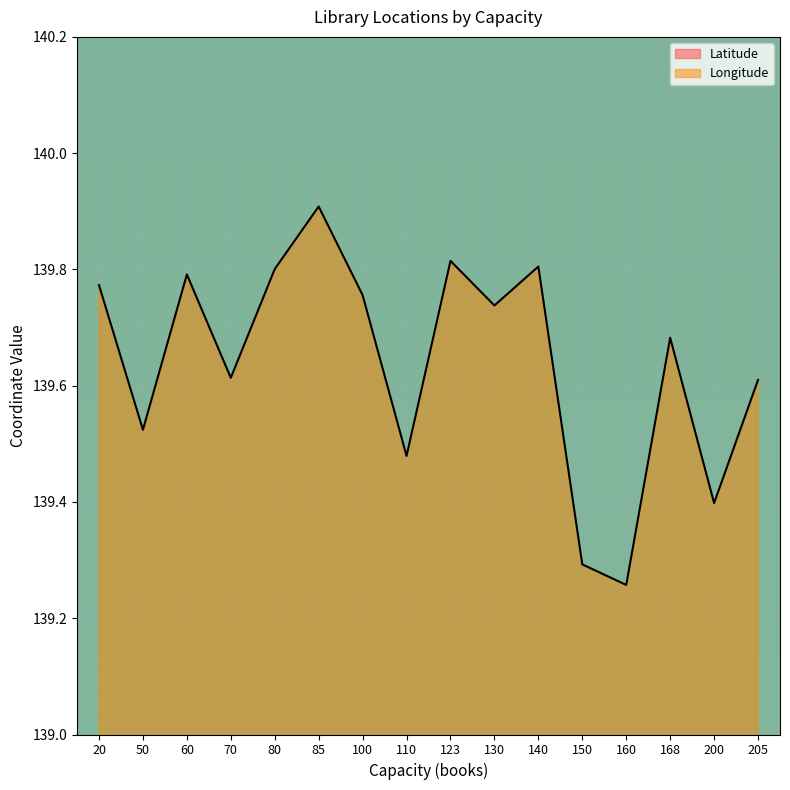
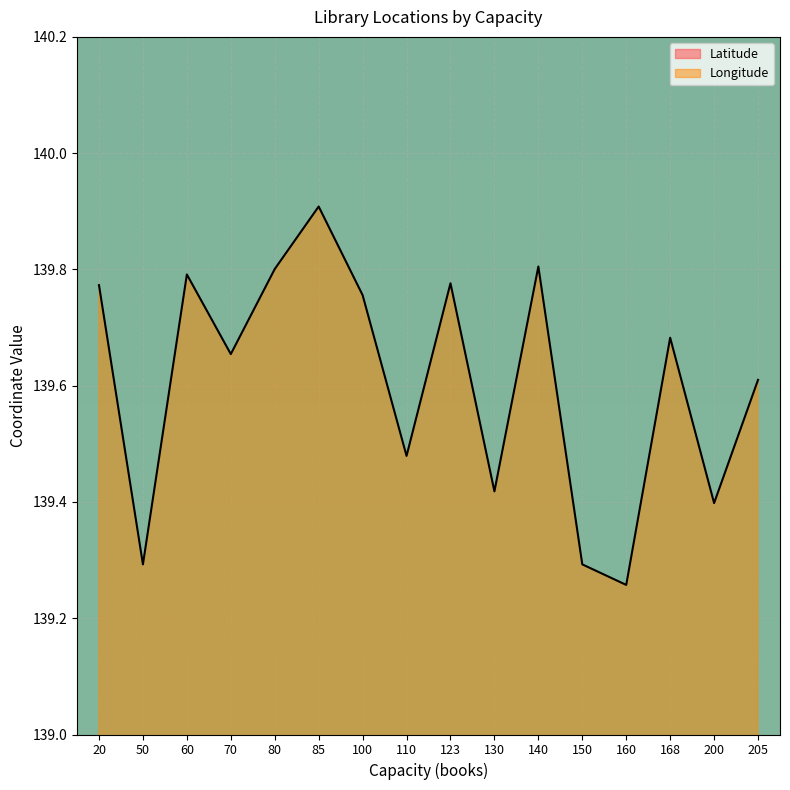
Longitude, 50: 139.52 -> 139.29
Longitude, 70: 139.61 -> 139.65
Longitude, 123: 139.81 -> 139.78
Longitude, 130: 139.74 -> 139.42
